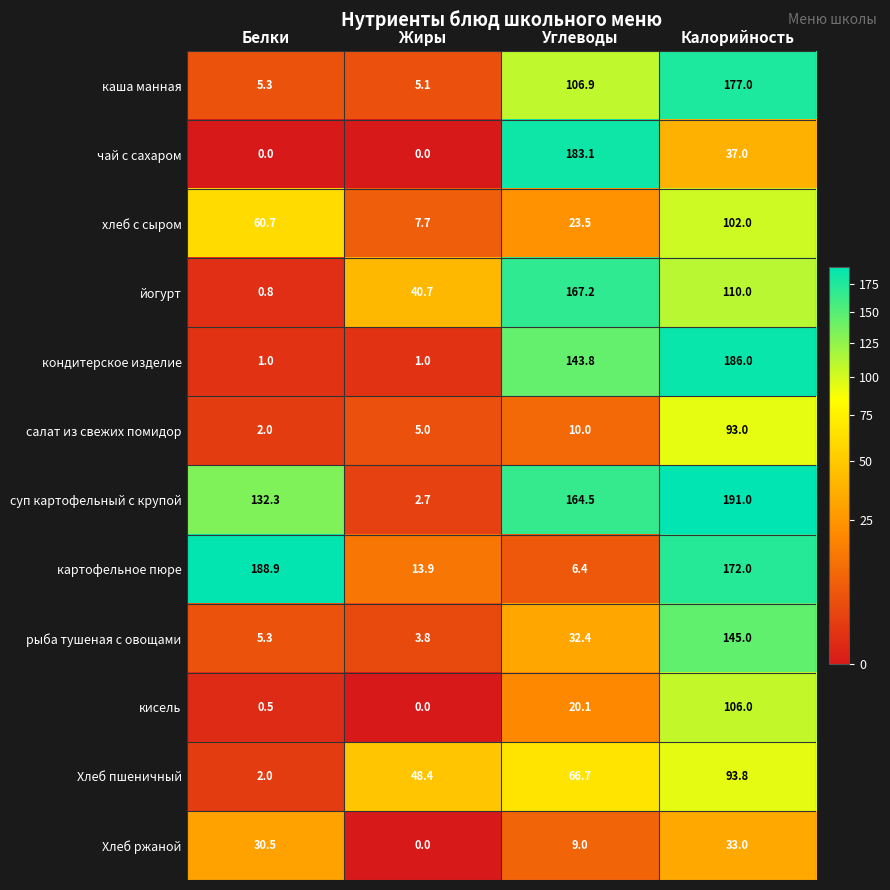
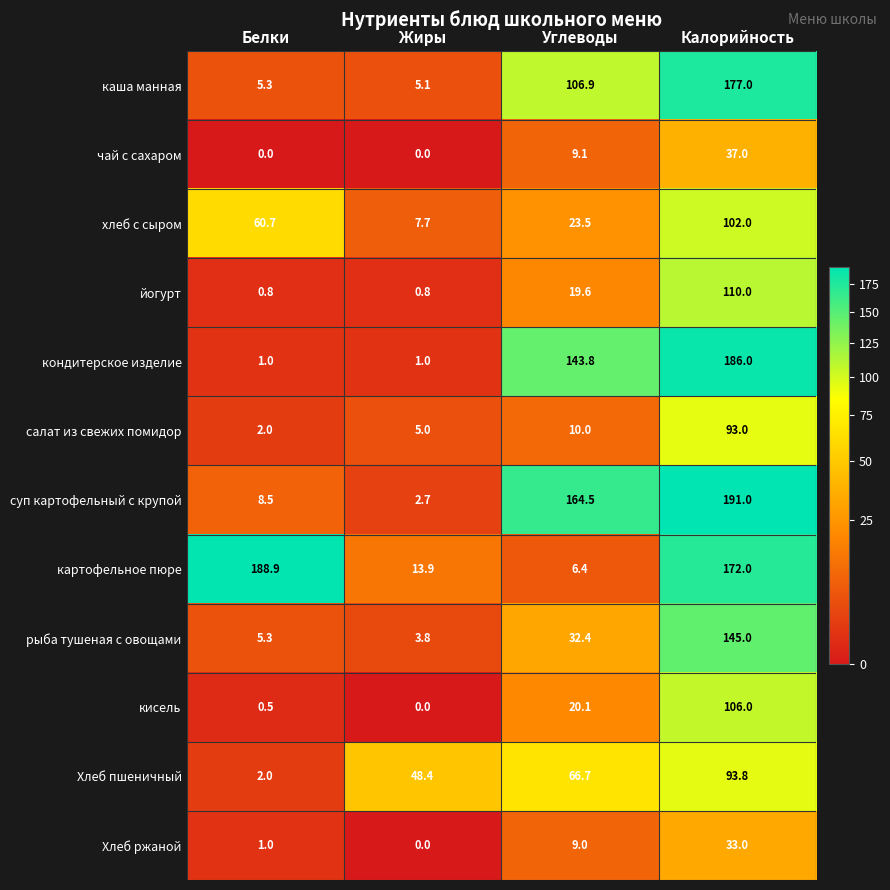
чай с сахаром, Углеводы: 183.1 -> 9.1
йогурт, Жиры: 40.7 -> 0.8
йогурт, Углеводы: 167.2 -> 19.6
суп картофельный с крупой, Белки: 132.3 -> 8.5
Хлеб ржаной, Белки: 30.5 -> 1.0
